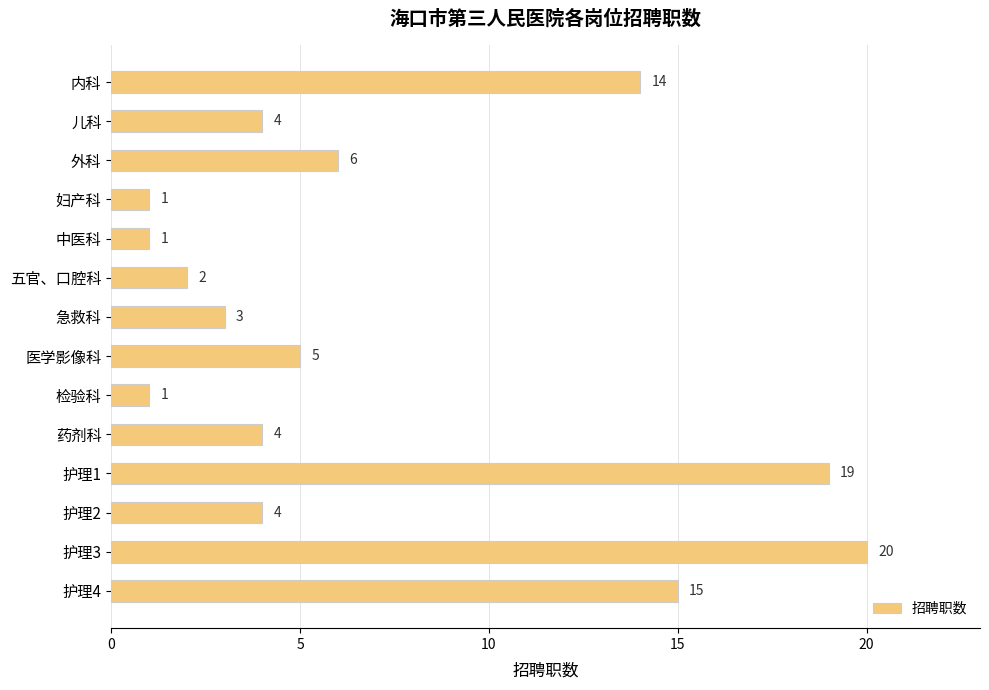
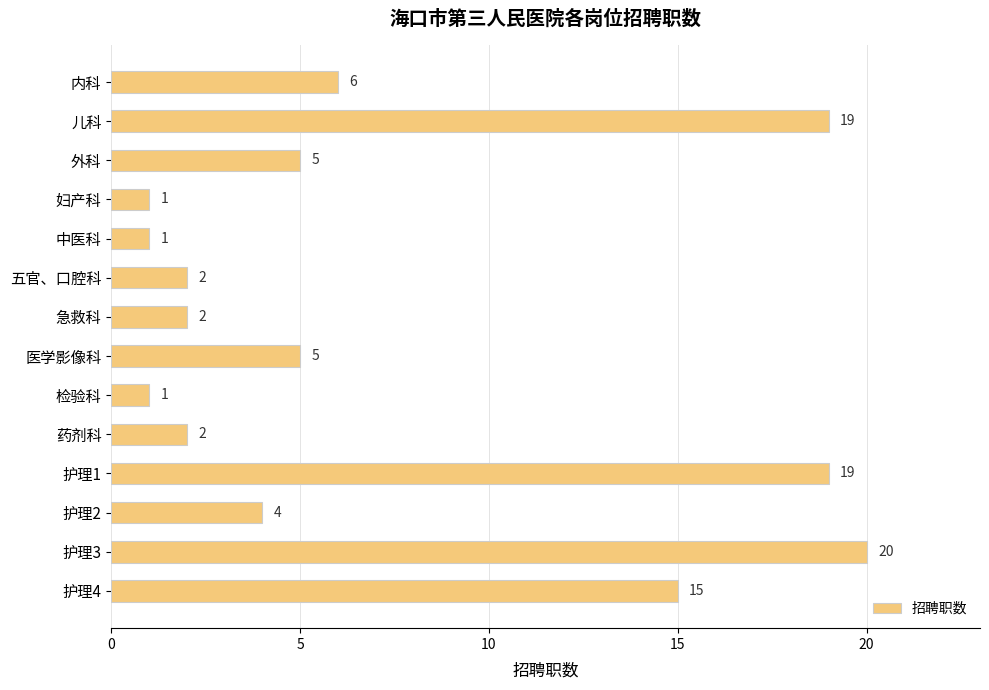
内科: 14 -> 6
儿科: 4 -> 19
外科: 6 -> 5
急救科: 3 -> 2
药剂科: 4 -> 2
